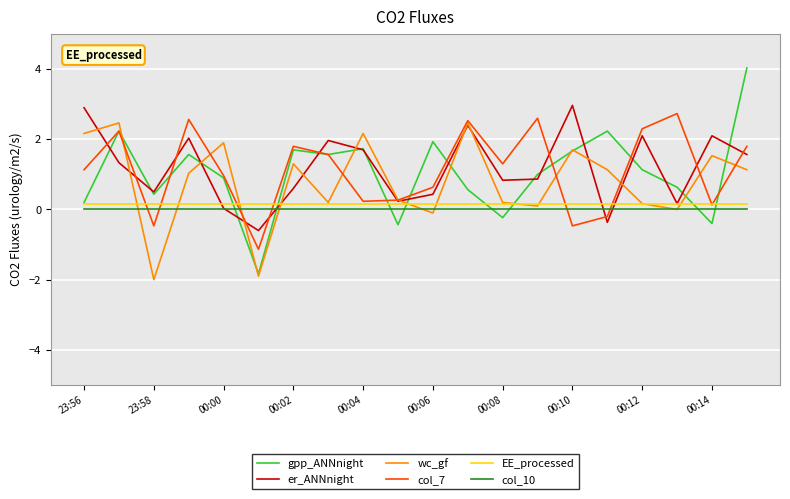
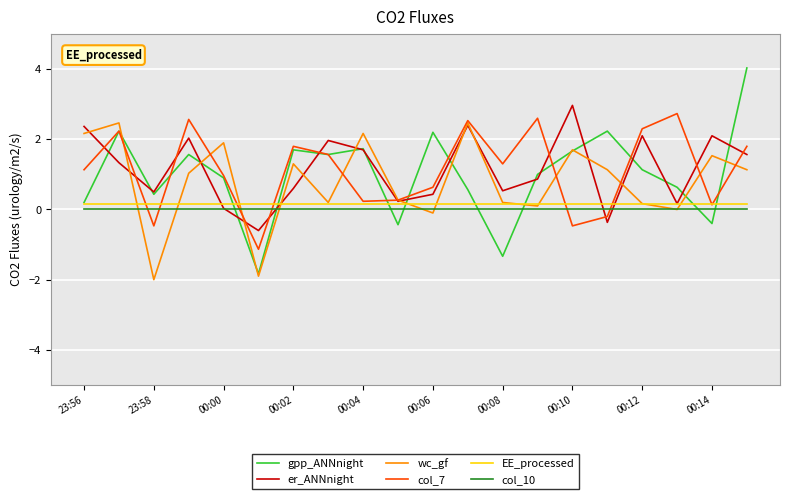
er_ANNnight, 23:56: 2.9 -> 2.4
gpp_ANNnight, 00:06: 1.9 -> 2.2
gpp_ANNnight, 00:08: -0.2 -> -1.3
er_ANNnight, 00:08: 0.8 -> 0.5
